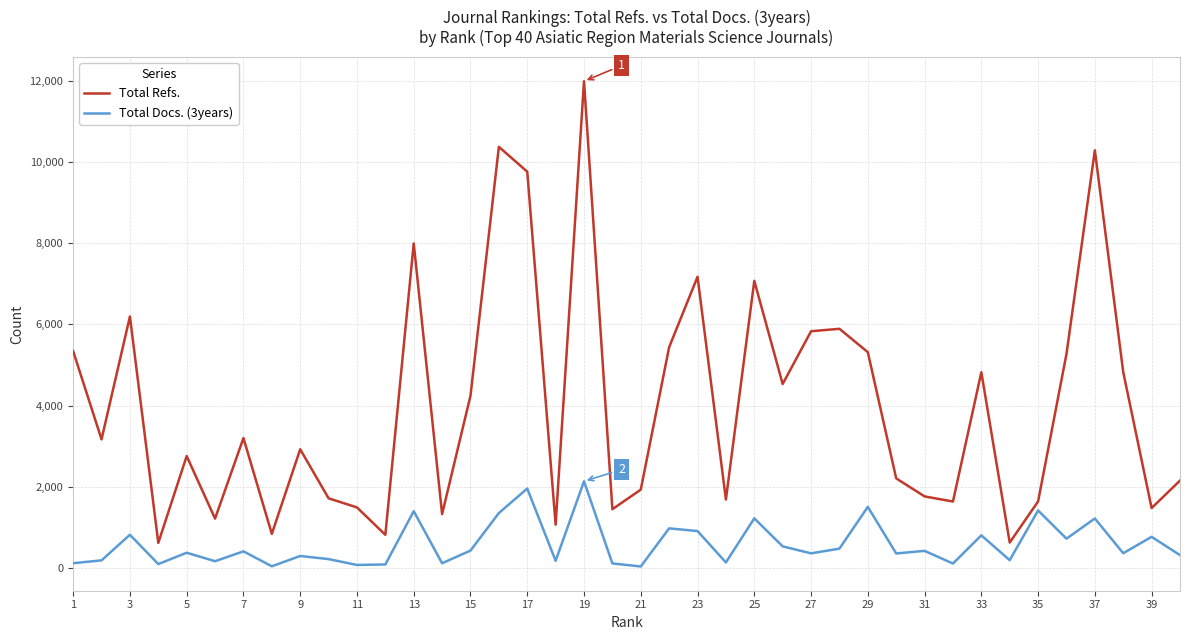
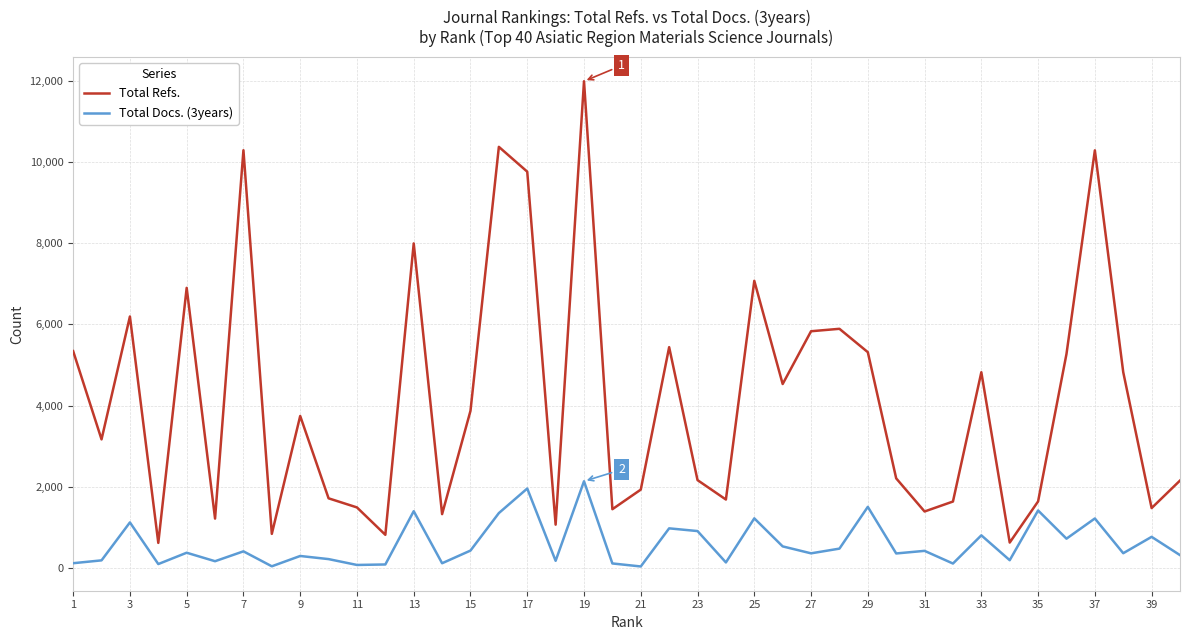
Total Docs. (3years), 3: 800 -> 1,100
Total Refs., 5: 2,800 -> 6,900
Total Refs., 7: 3,200 -> 10,300
Total Refs., 9: 2,900 -> 3,700
Total Refs., 15: 4,200 -> 3,900
Total Refs., 23: 7,200 -> 2,200
Total Refs., 31: 1,800 -> 1,400
